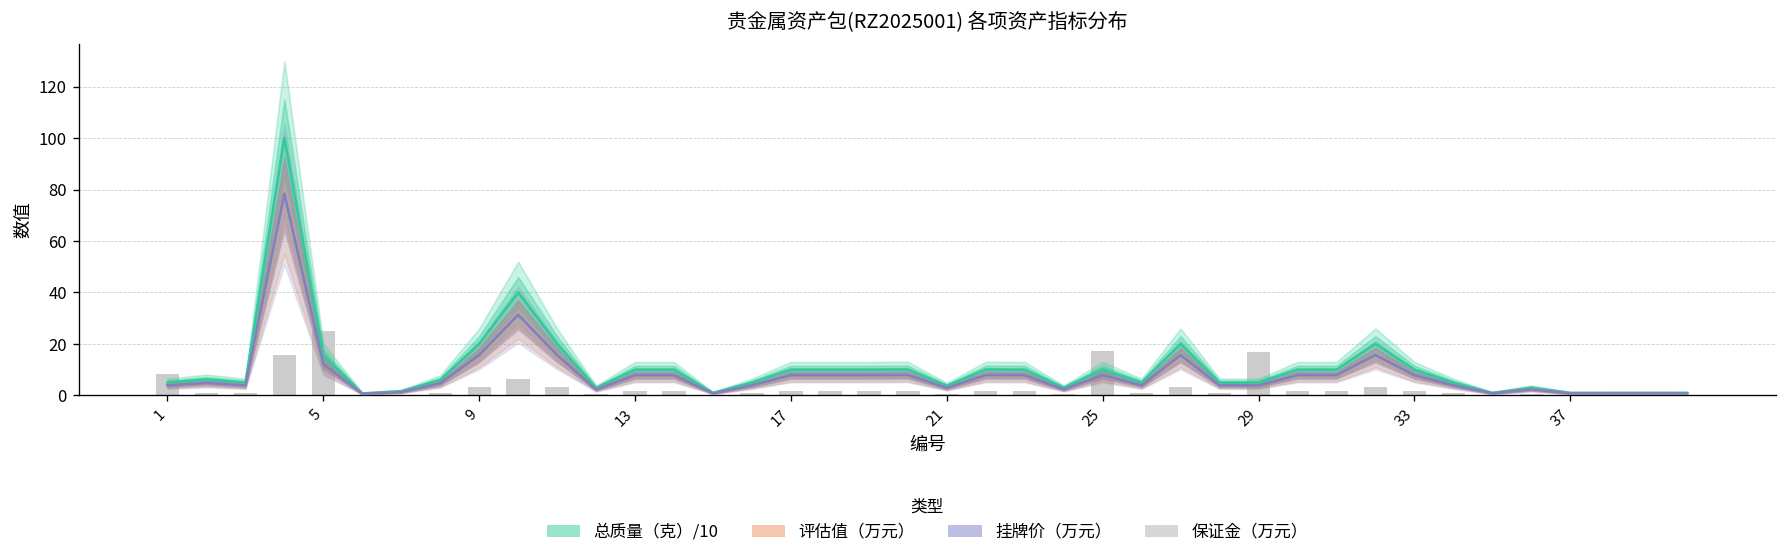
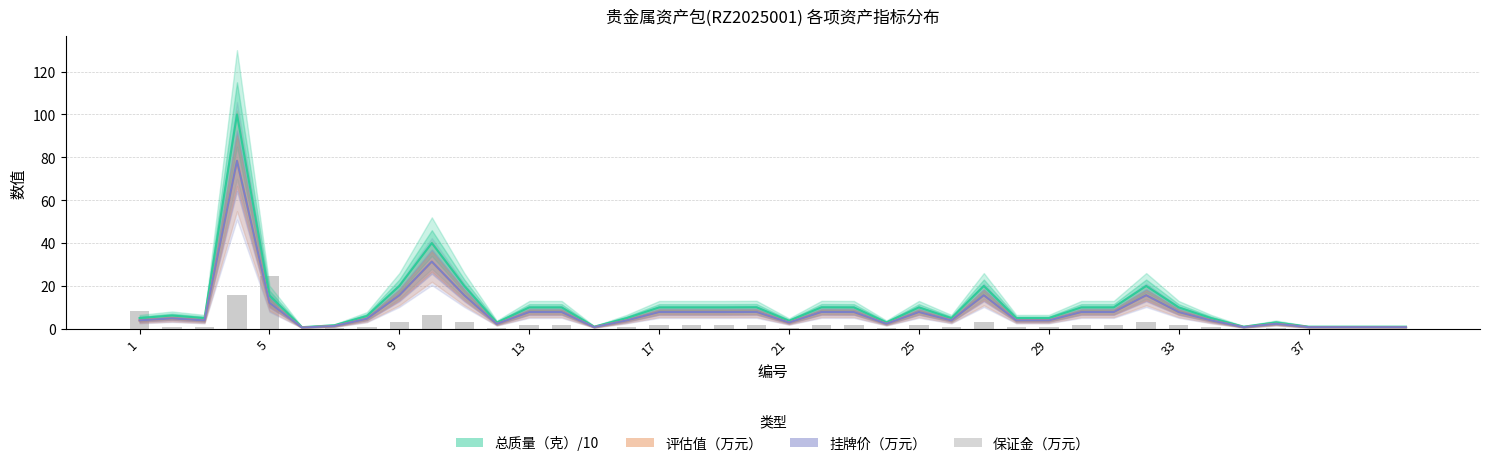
保证金（万元）, 25: 17 -> 2
保证金（万元）, 29: 17 -> 1
